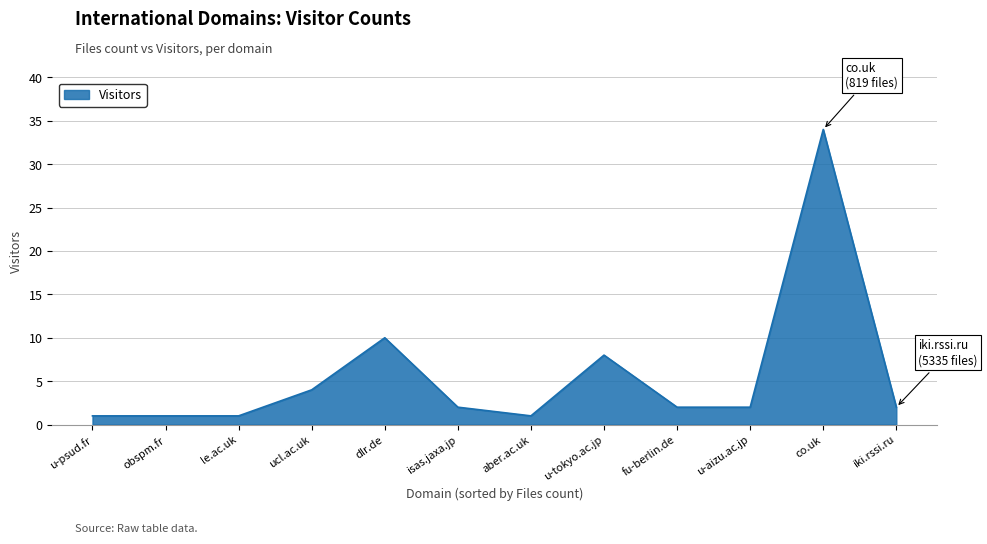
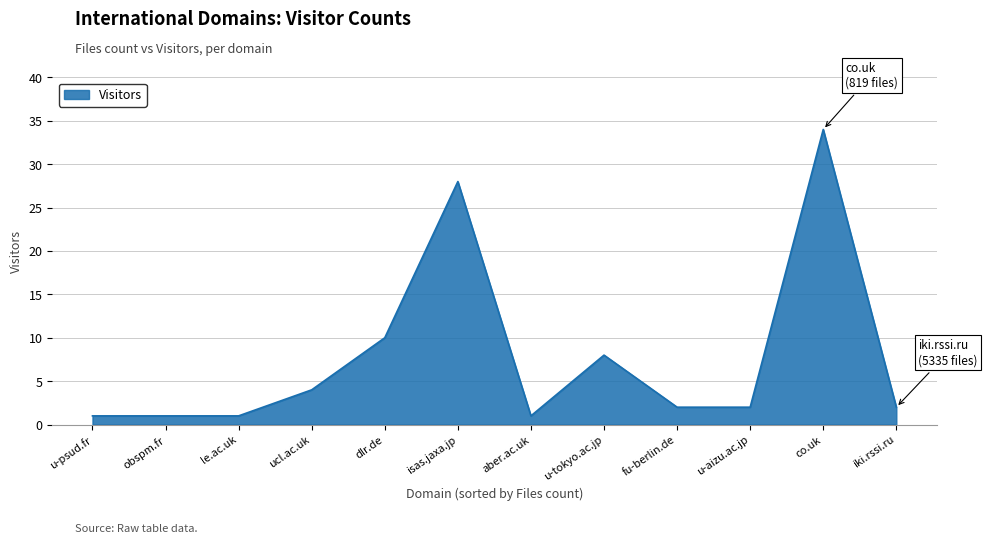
isas.jaxa.jp: 2 -> 28
